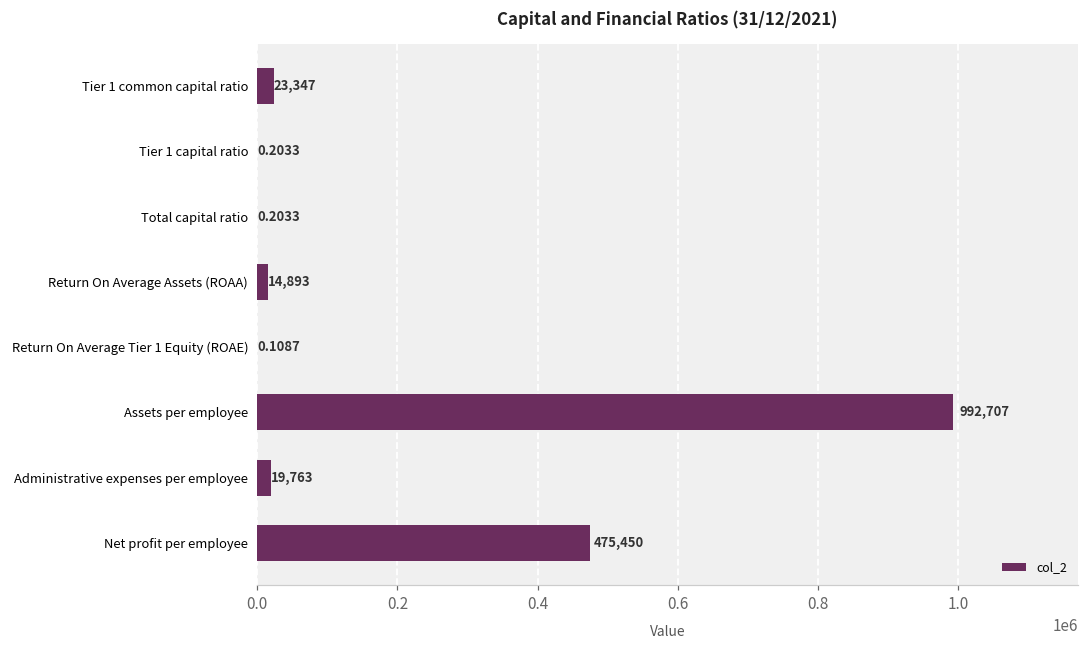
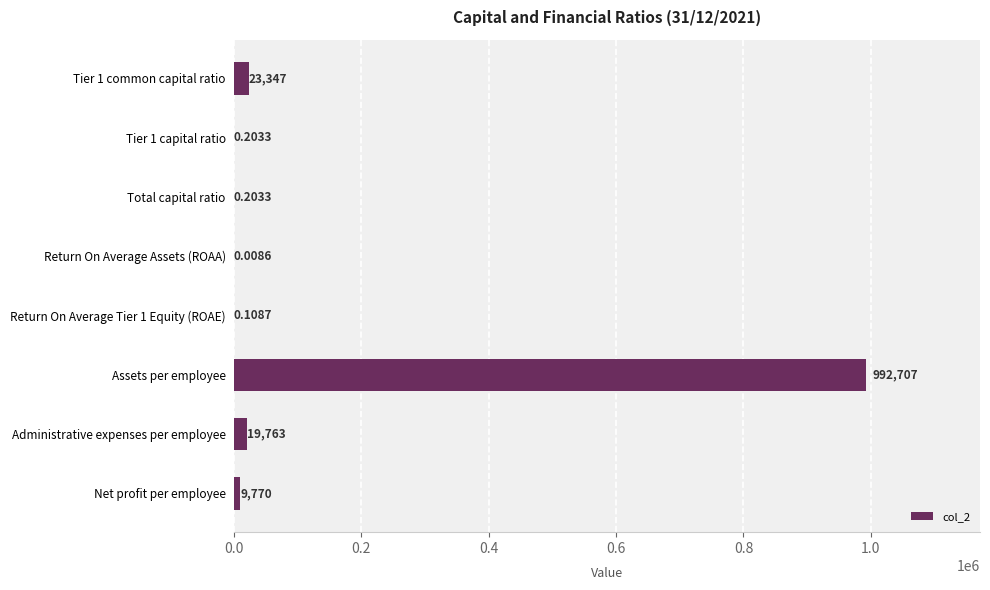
Return On Average Assets (ROAA): 14,893 -> 0.0086
Net profit per employee: 475,450 -> 9,770
